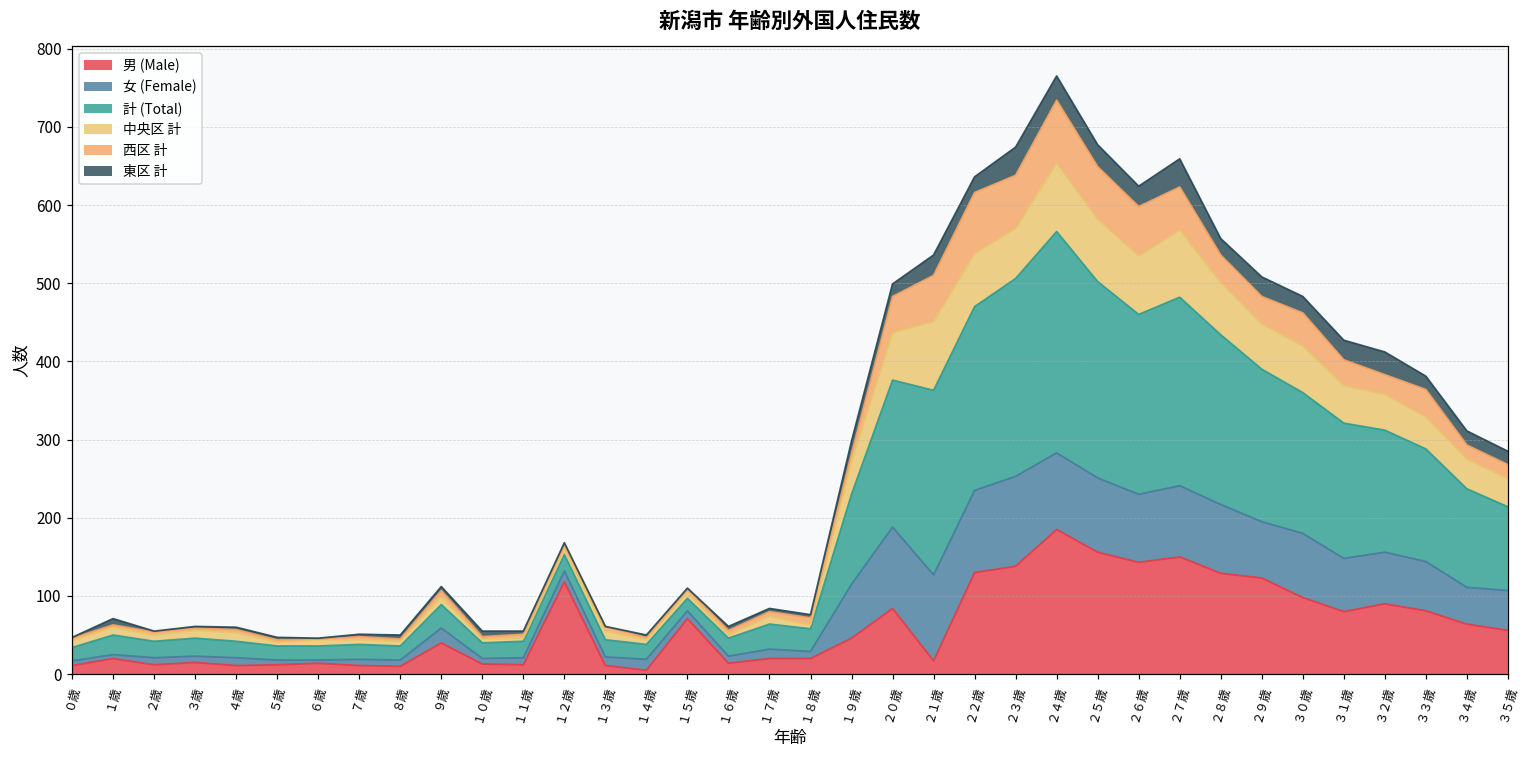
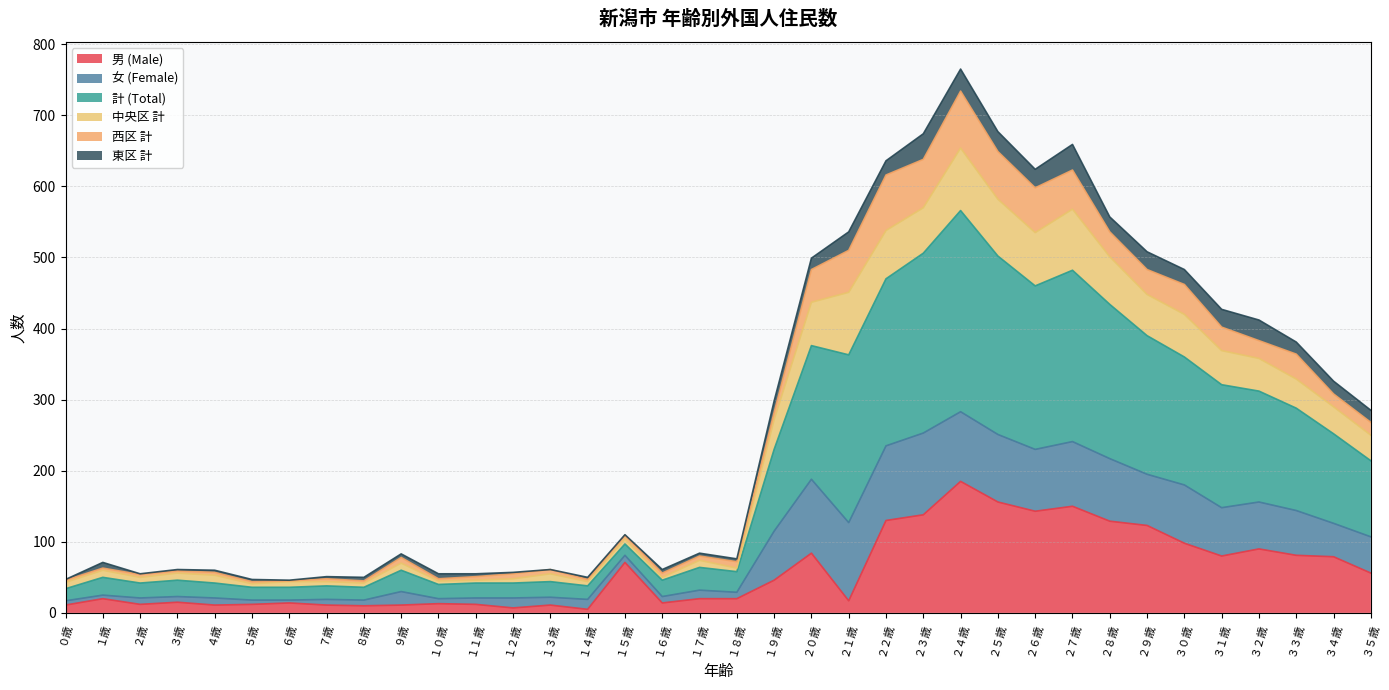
男 (Male), ９歳: 40 -> 10
男 (Male), １２歳: 120 -> 10
男 (Male), ３４歳: 60 -> 80
